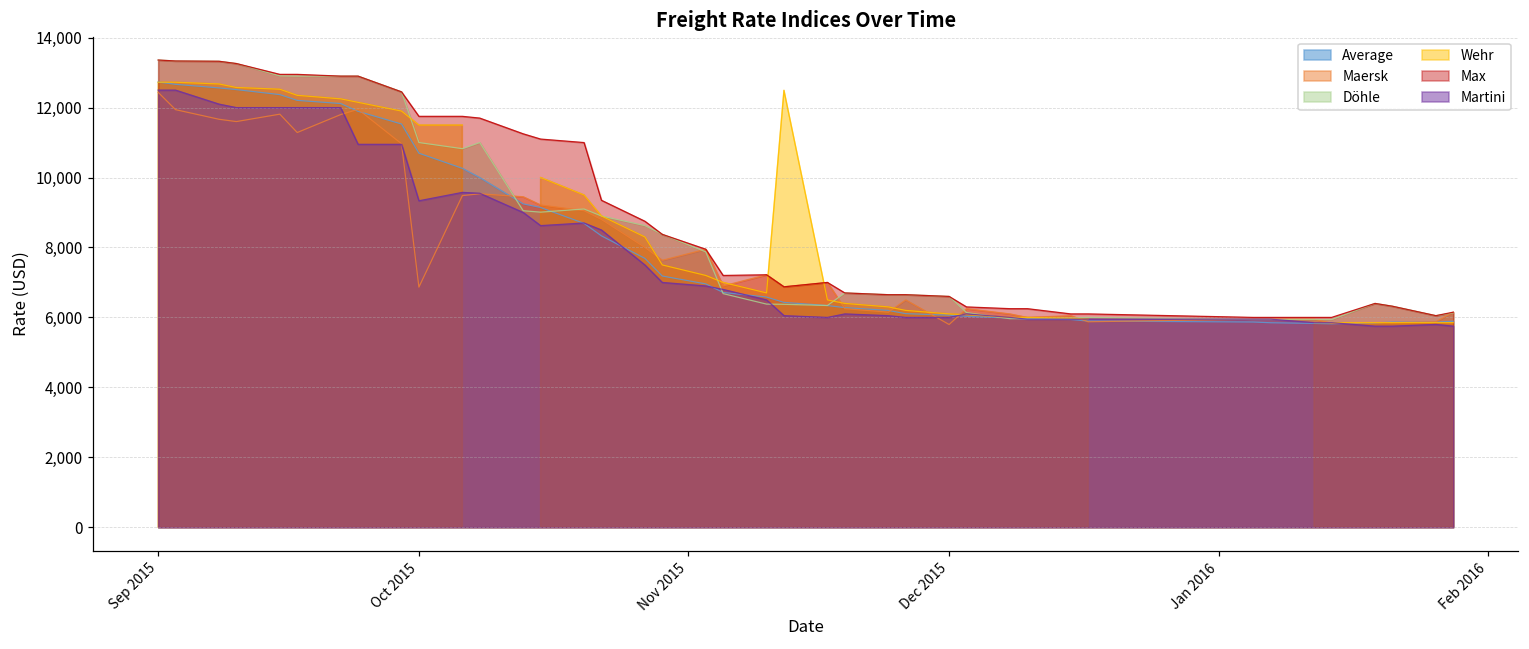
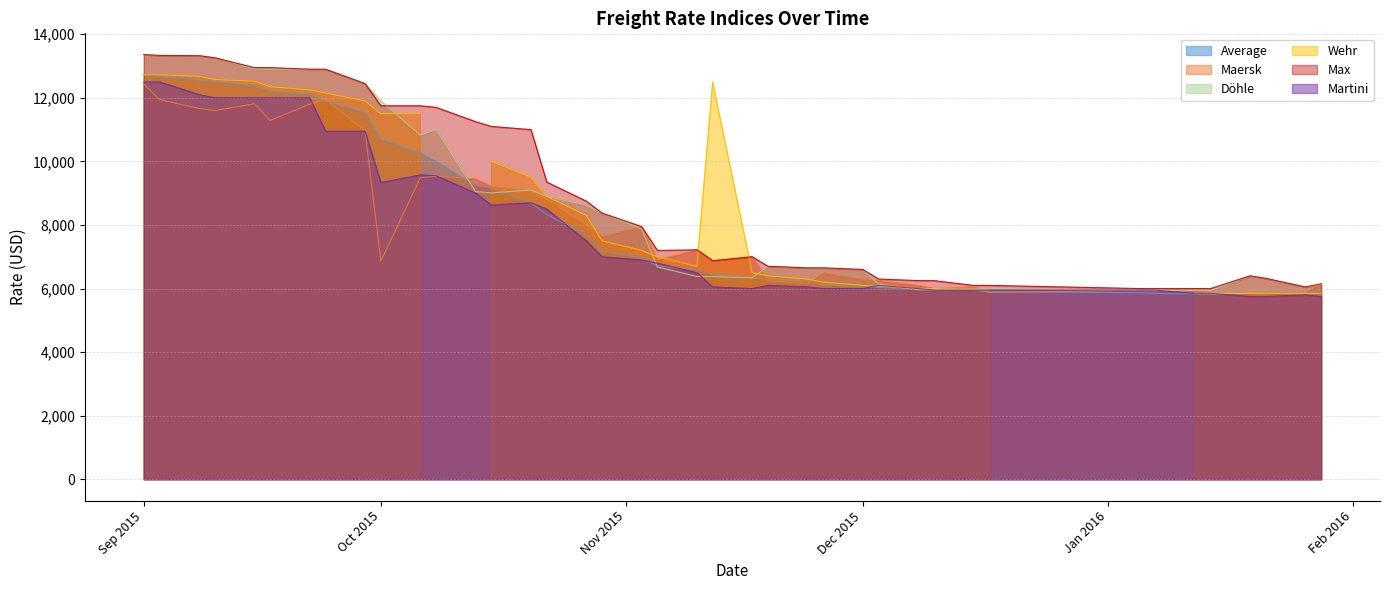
Döhle, Oct 2015: 11,000 -> 11,900
Maersk, Dec 2015: 5,800 -> 6,300
